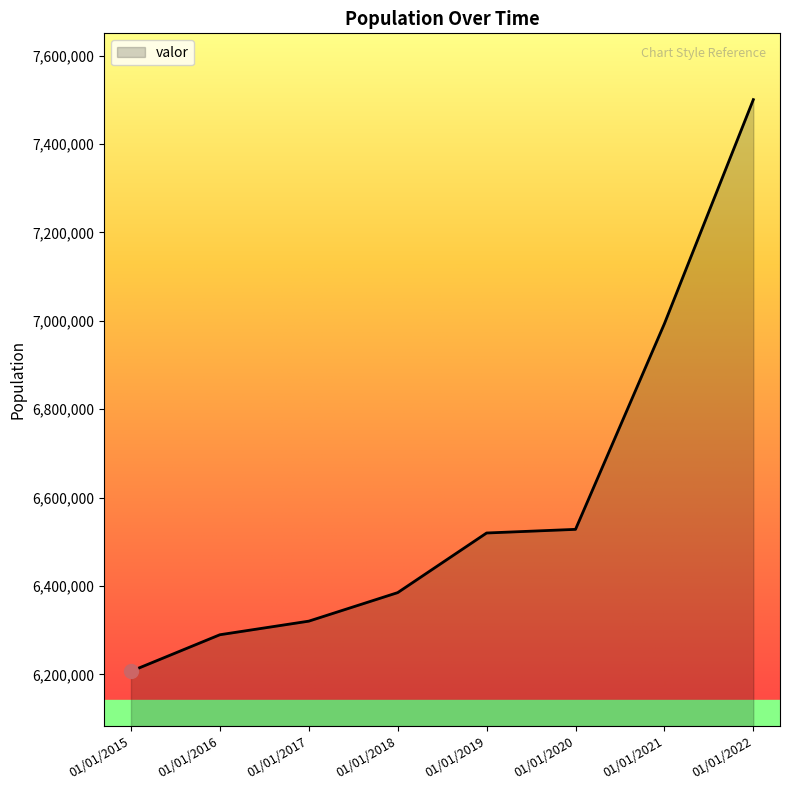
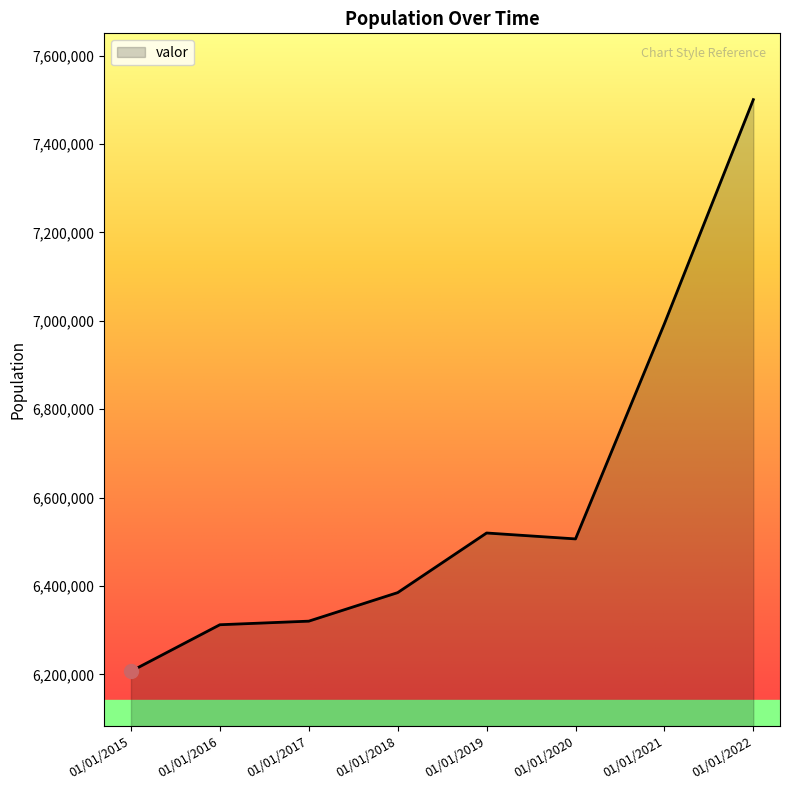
valor, 01/01/2016: 6,290,000 -> 6,310,000
valor, 01/01/2020: 6,530,000 -> 6,510,000
